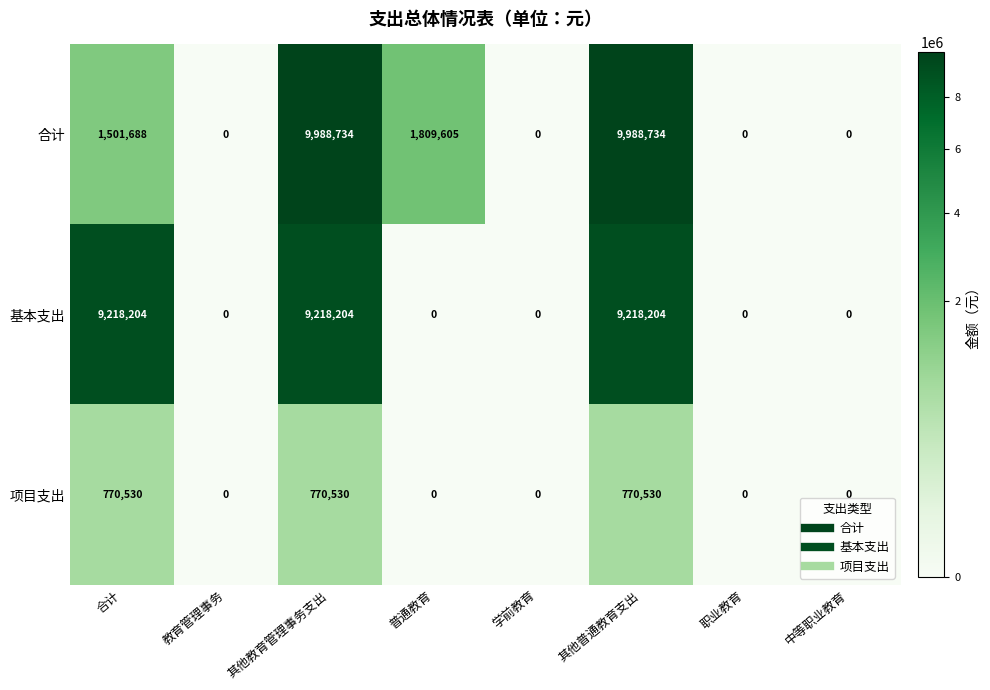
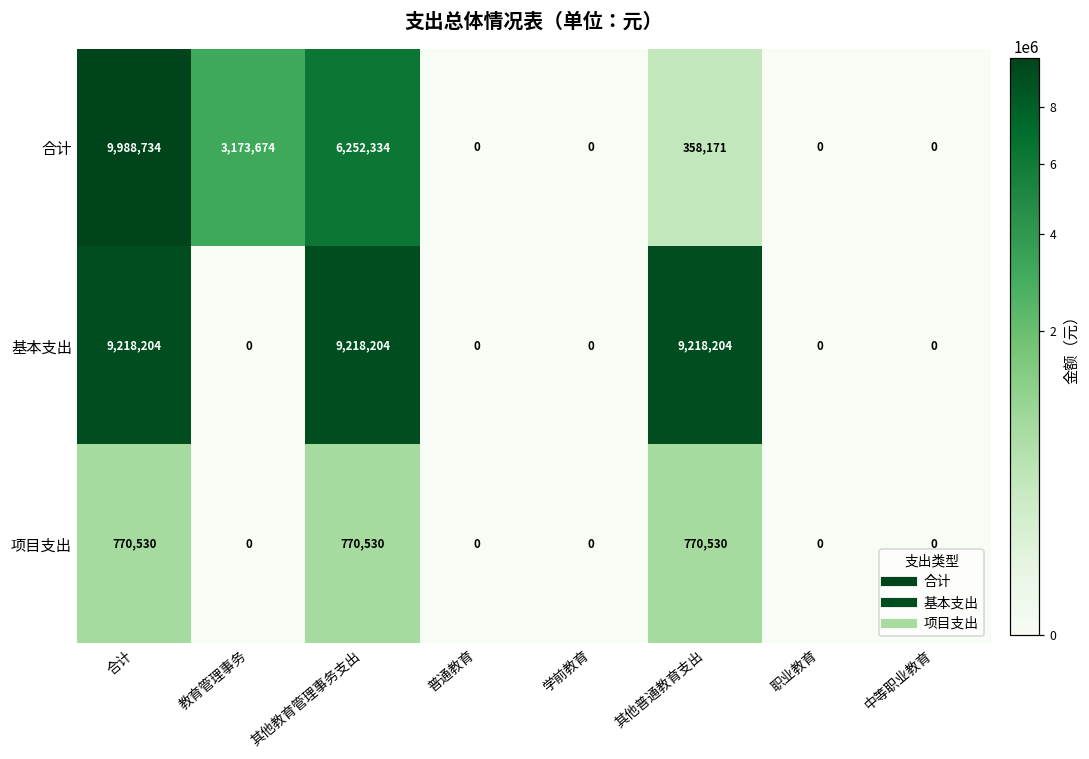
合计, 合计: 1,501,688 -> 9,988,734
合计, 教育管理事务: 0 -> 3,173,674
合计, 其他教育管理事务支出: 9,988,734 -> 6,252,334
合计, 普通教育: 1,809,605 -> 0
合计, 其他普通教育支出: 9,988,734 -> 358,171
